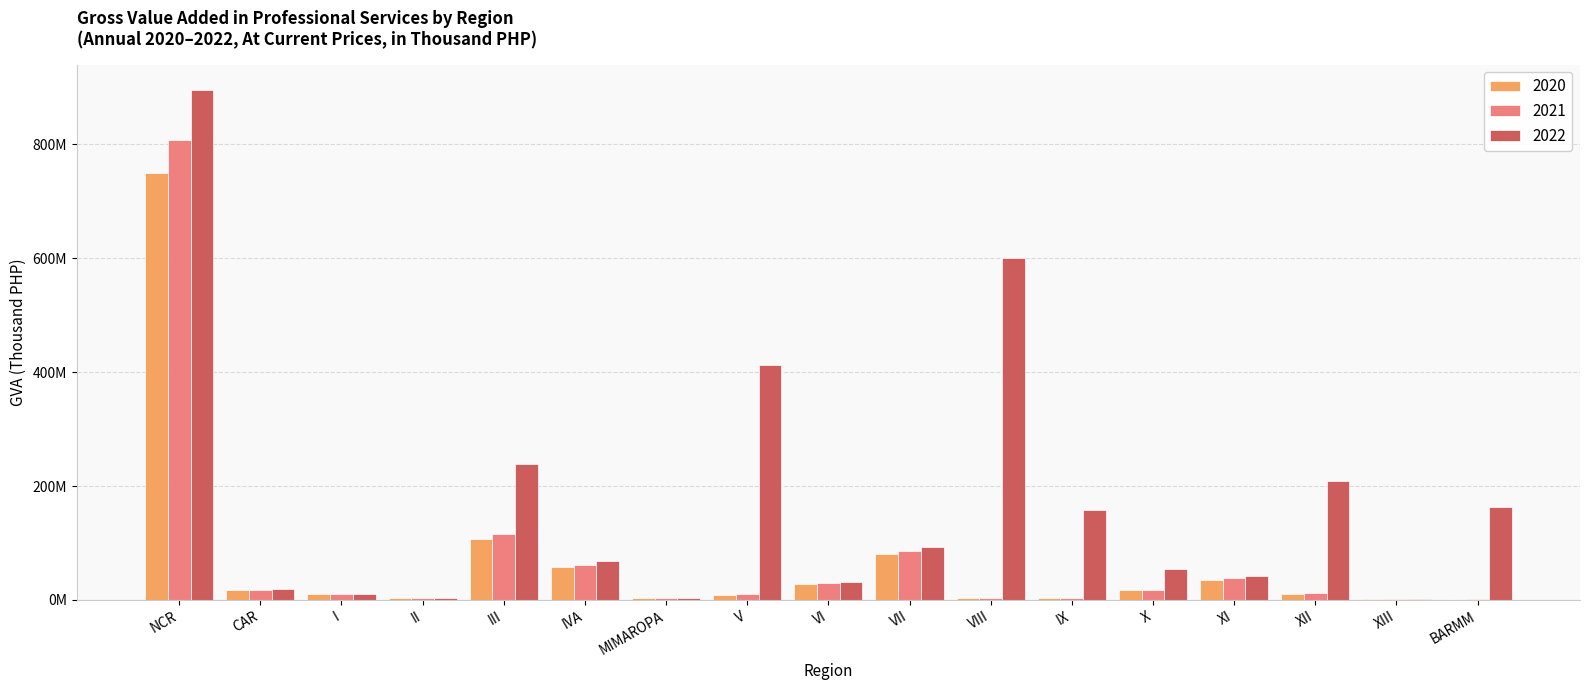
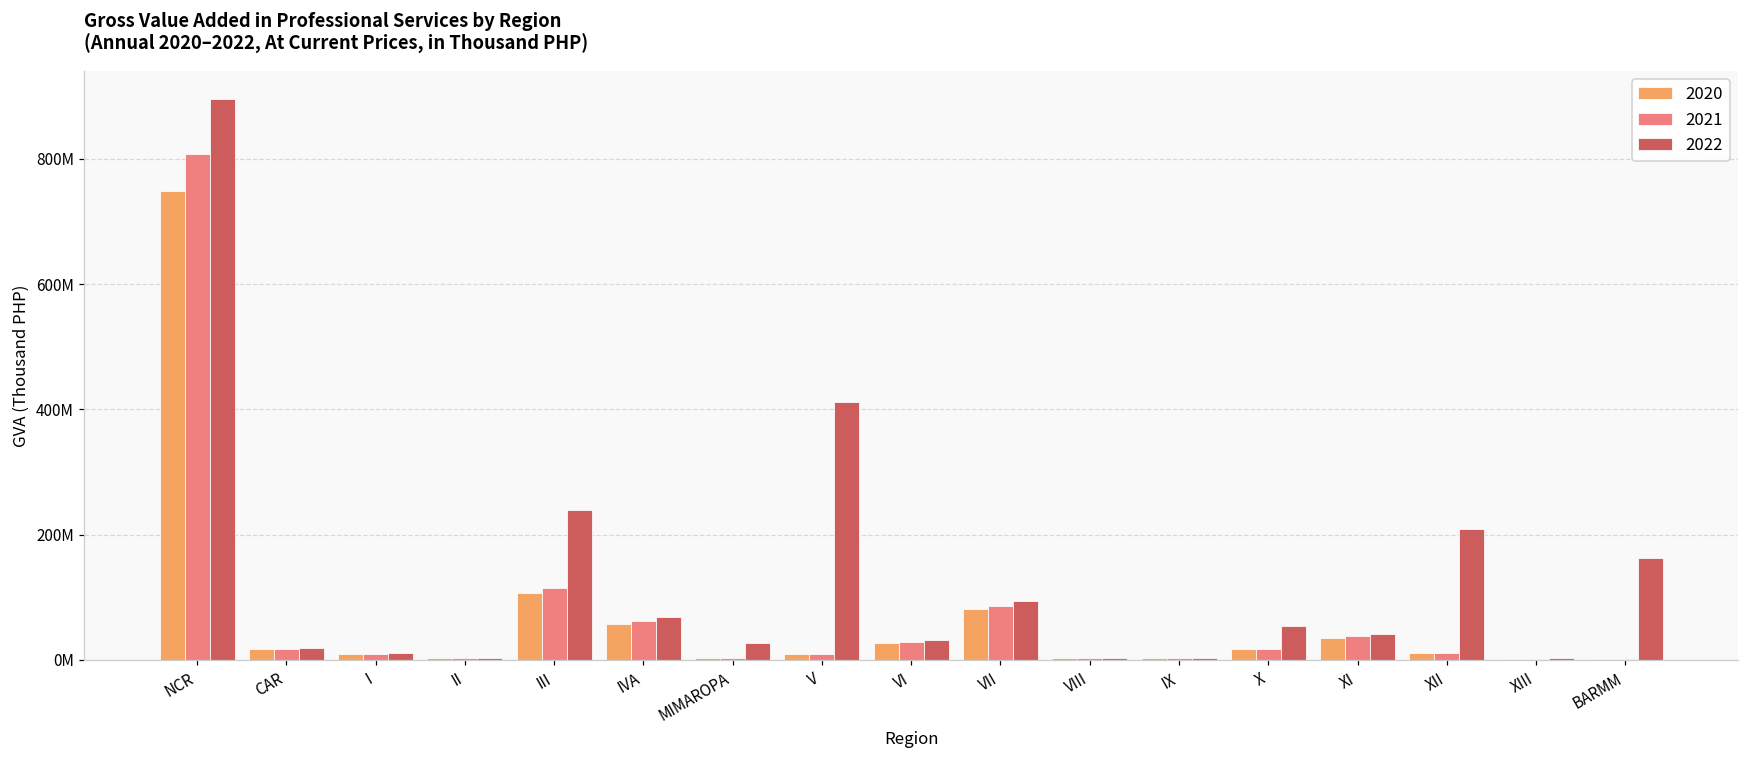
2022, MIMAROPA: 0 -> 30000000
2022, VIII: 600000000 -> 0
2022, IX: 160000000 -> 0
